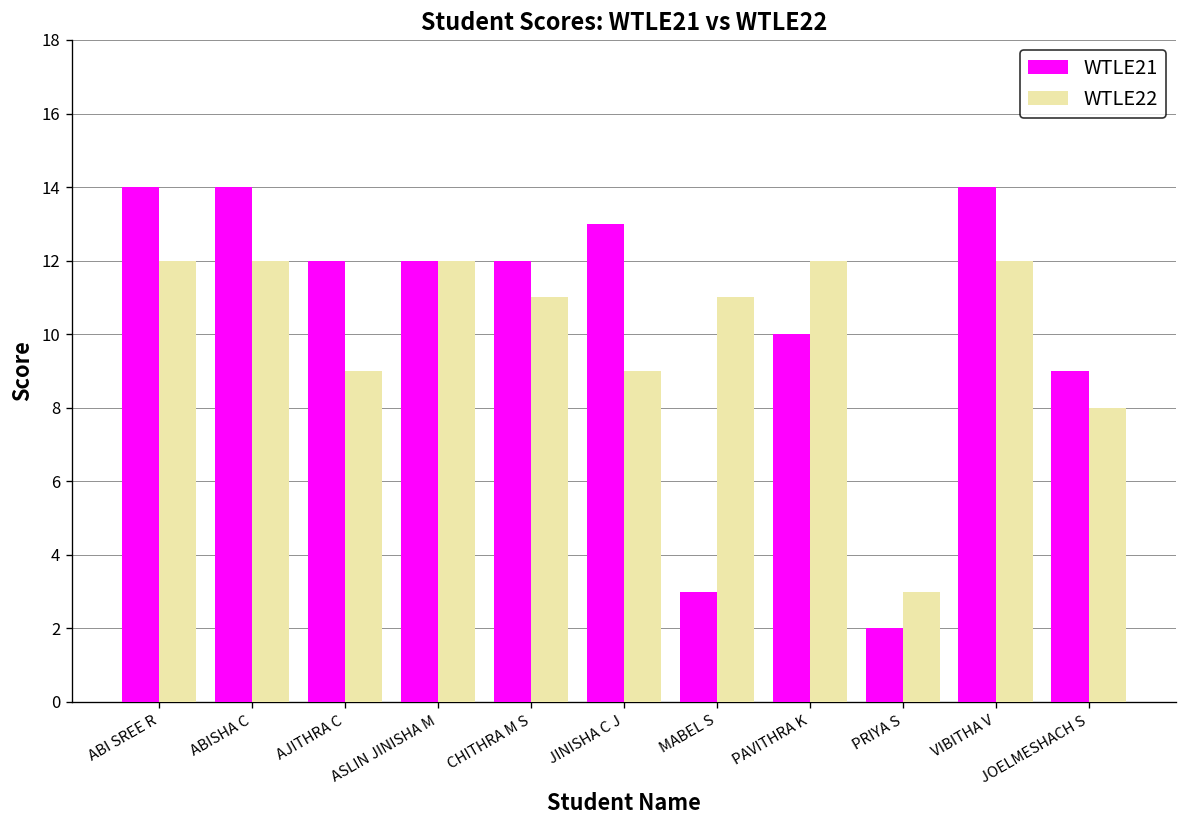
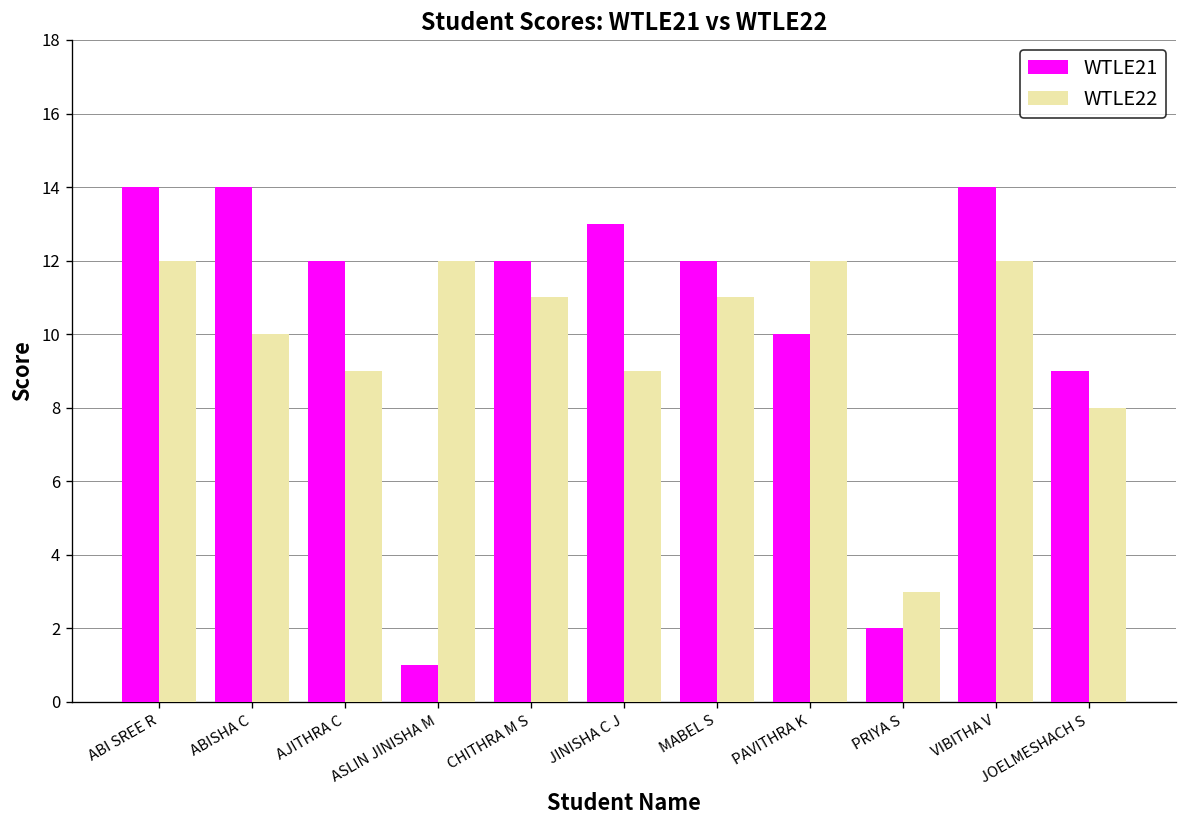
WTLE22, ABISHA C: 12 -> 10
WTLE21, ASLIN JINISHA M: 12 -> 1
WTLE21, MABEL S: 3 -> 12
